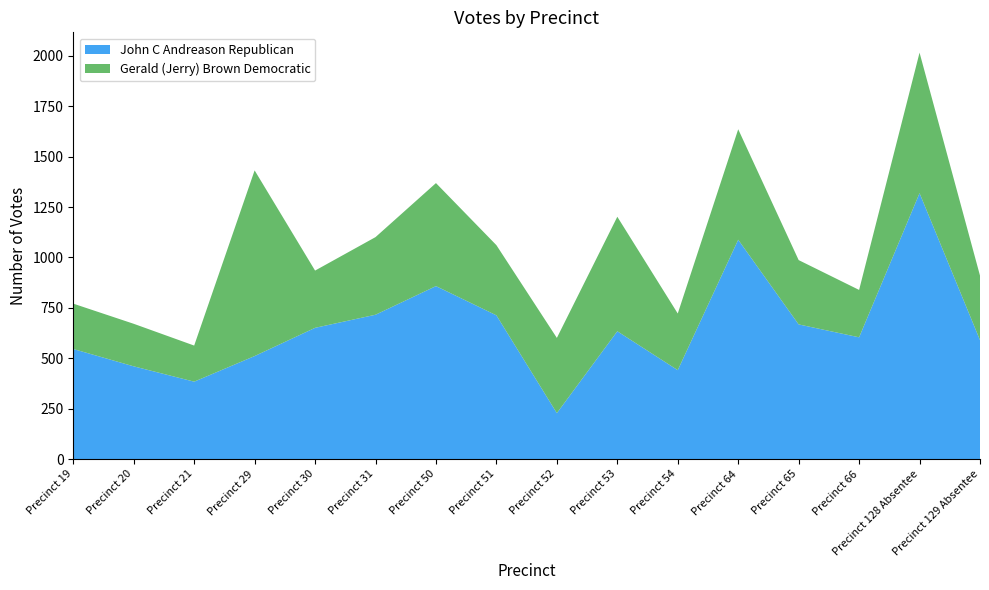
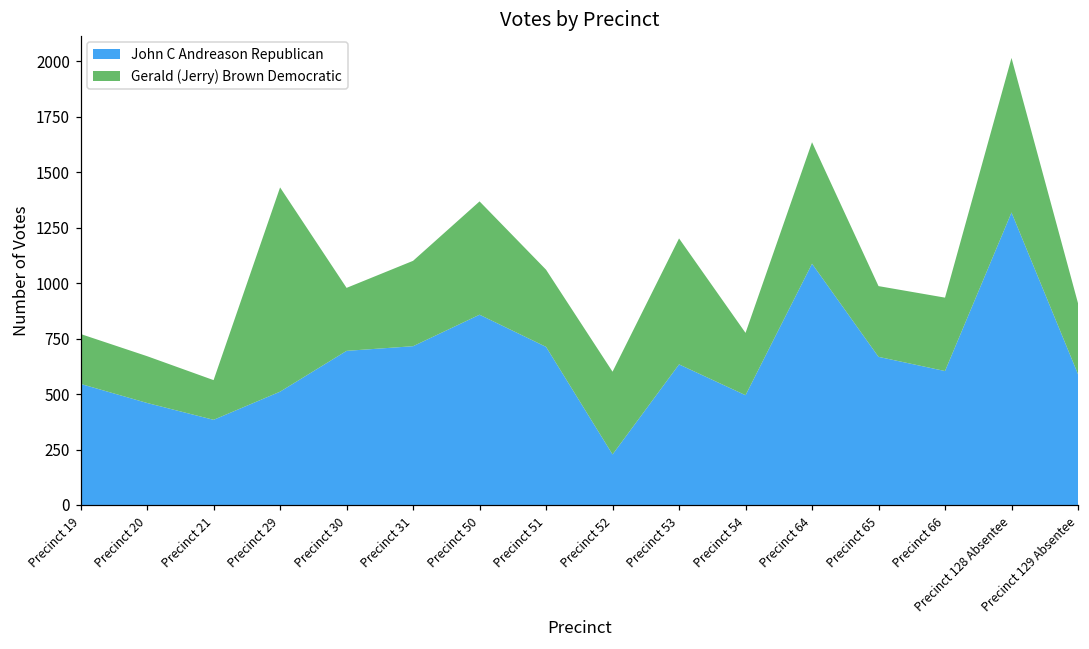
John C Andreason Republican, Precinct 30: 650 -> 700
John C Andreason Republican, Precinct 54: 440 -> 500
Gerald (Jerry) Brown Democratic, Precinct 66: 240 -> 330
